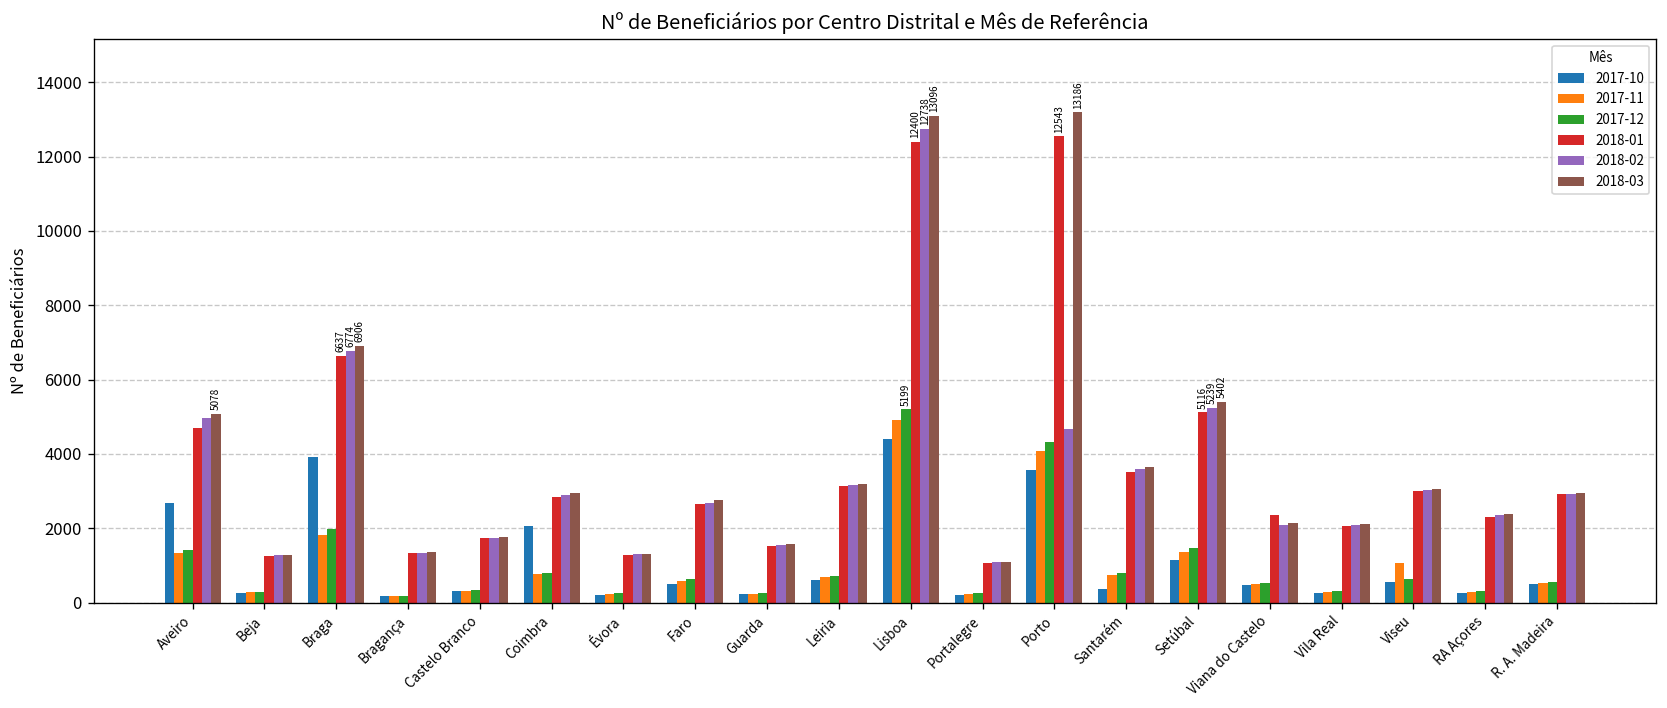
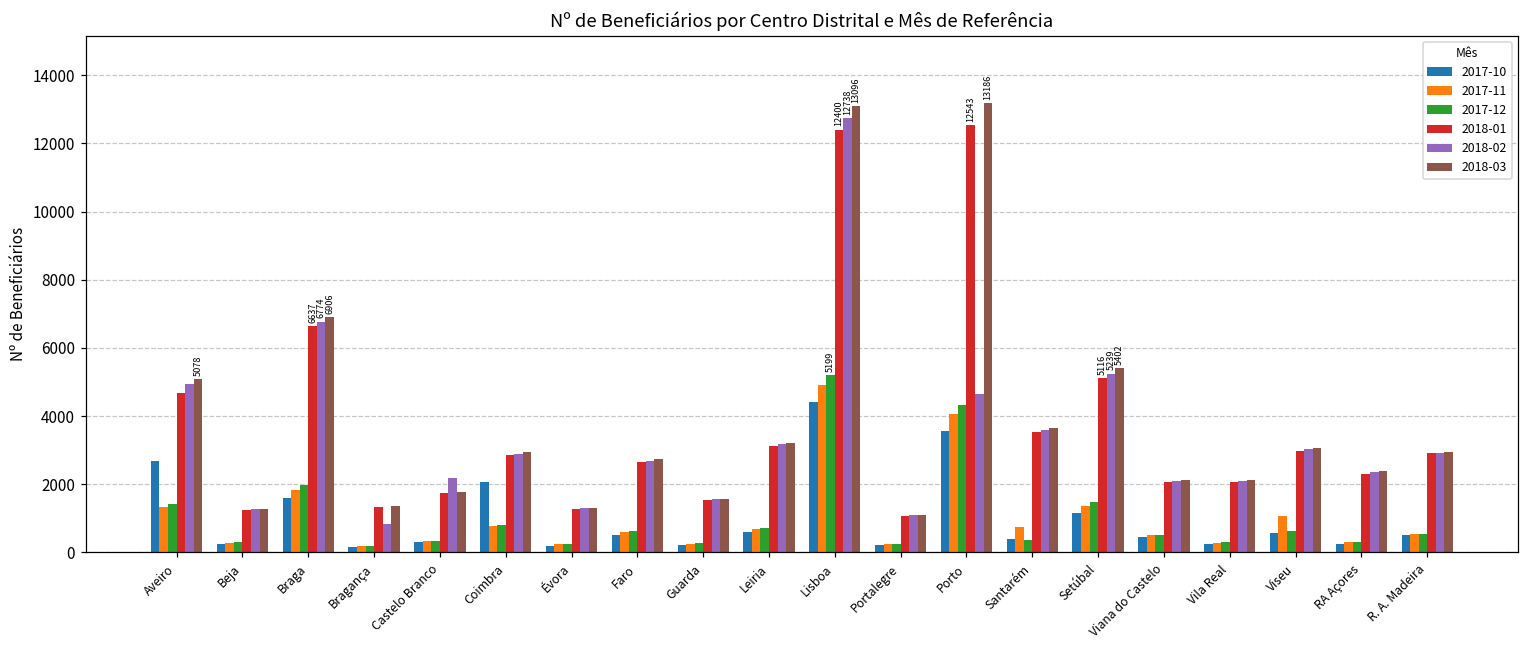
2017-10, Braga: 3900 -> 1600
2018-02, Bragança: 1300 -> 800
2018-02, Castelo Branco: 1700 -> 2200
2017-12, Santarém: 800 -> 400
2018-01, Viana do Castelo: 2400 -> 2100
